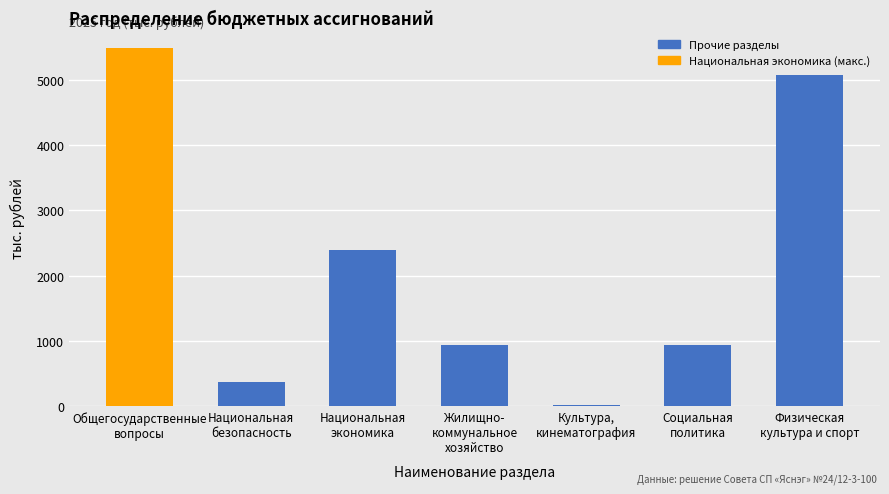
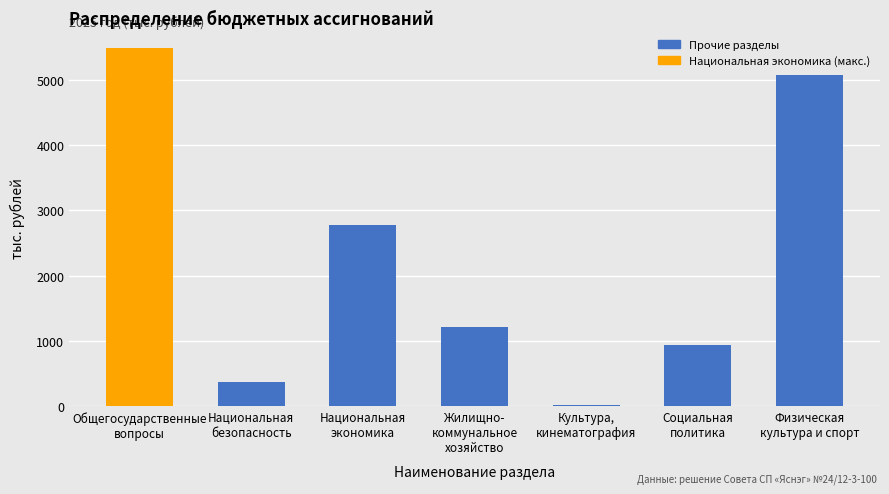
Национальная экономика: 2400 -> 2800
Жилищно- коммунальное хозяйство: 900 -> 1200
